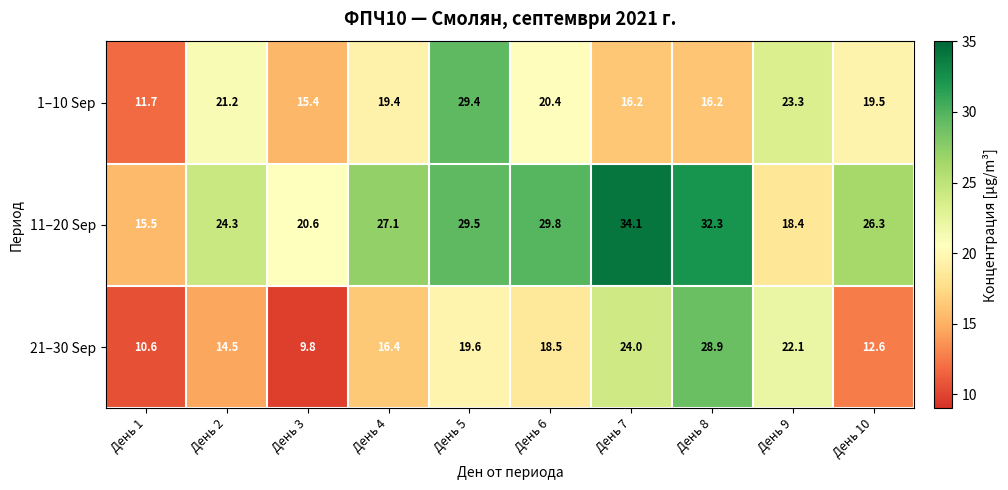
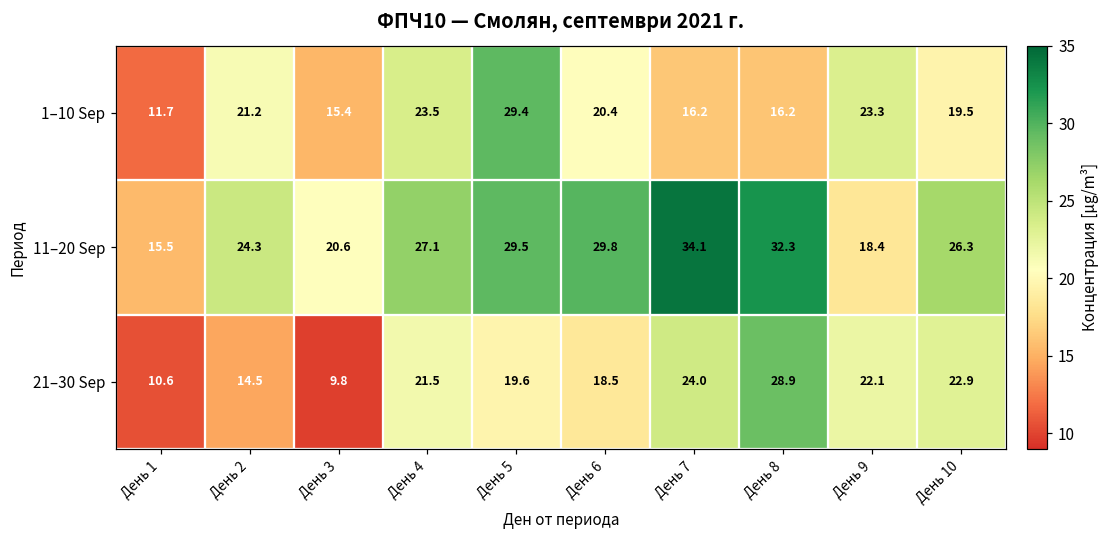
1–10 Sep, День 4: 19.4 -> 23.5
21–30 Sep, День 4: 16.4 -> 21.5
21–30 Sep, День 10: 12.6 -> 22.9
